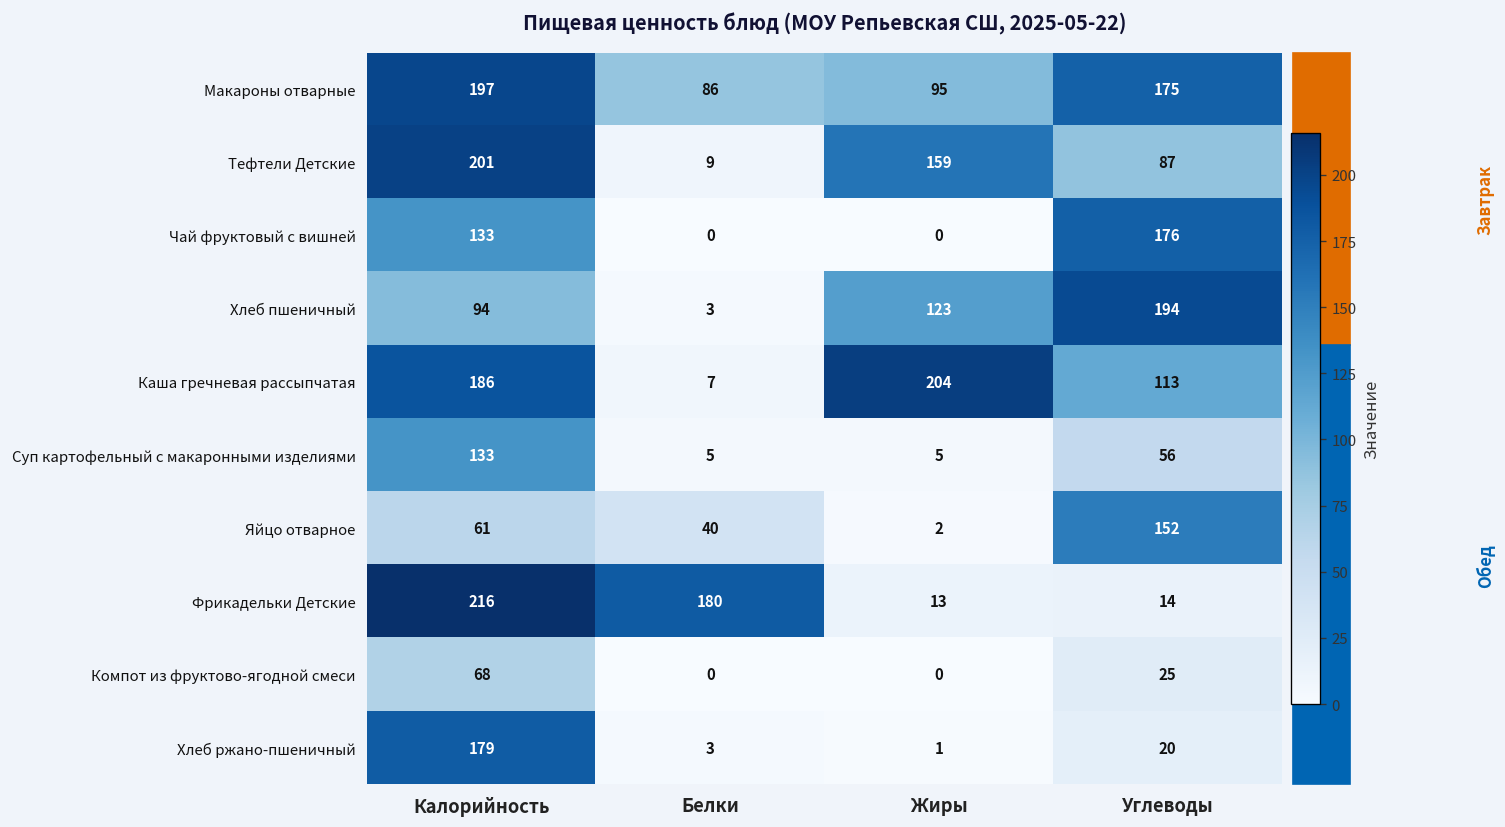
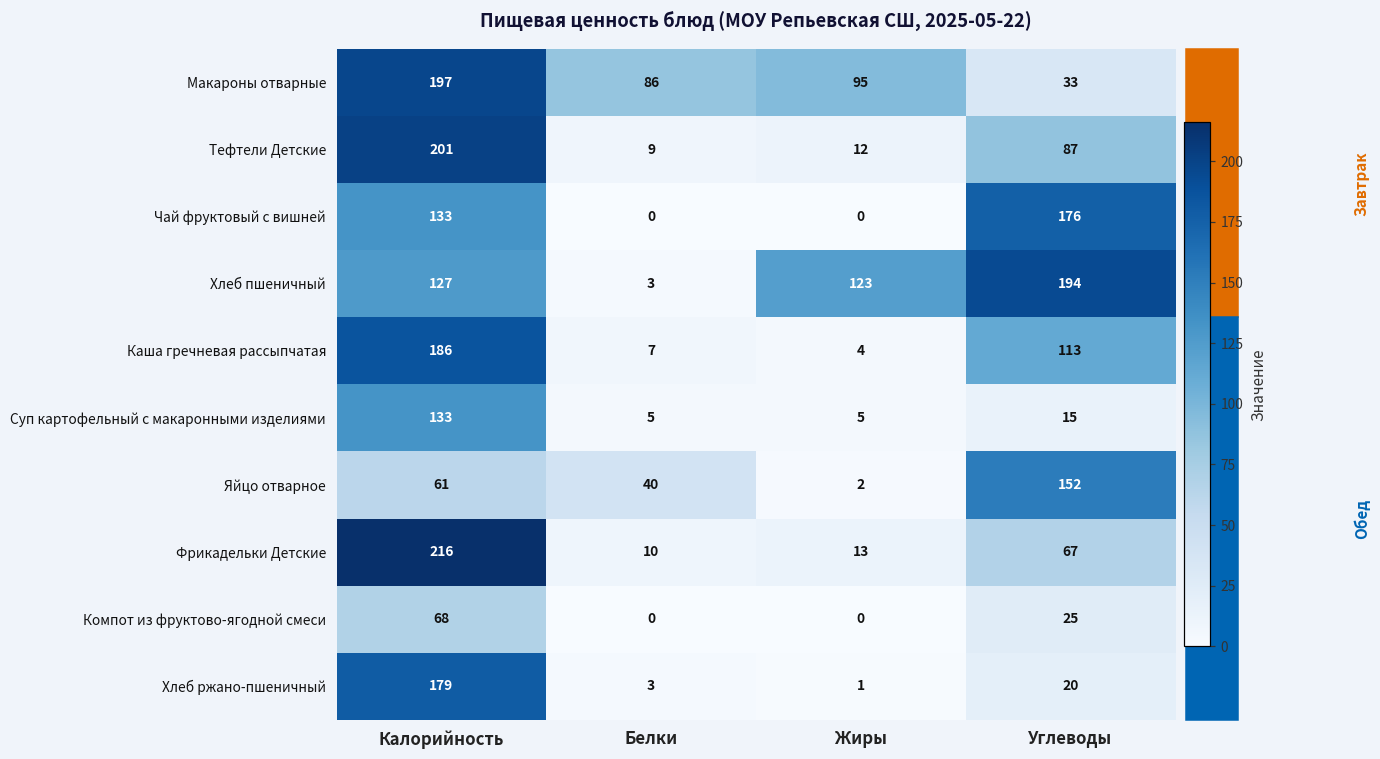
Макароны отварные, Углеводы: 175 -> 33
Тефтели Детские, Жиры: 159 -> 12
Хлеб пшеничный, Калорийность: 94 -> 127
Каша гречневая рассыпчатая, Жиры: 204 -> 4
Суп картофельный с макаронными изделиями, Углеводы: 56 -> 15
Фрикадельки Детские, Белки: 180 -> 10
Фрикадельки Детские, Углеводы: 14 -> 67
